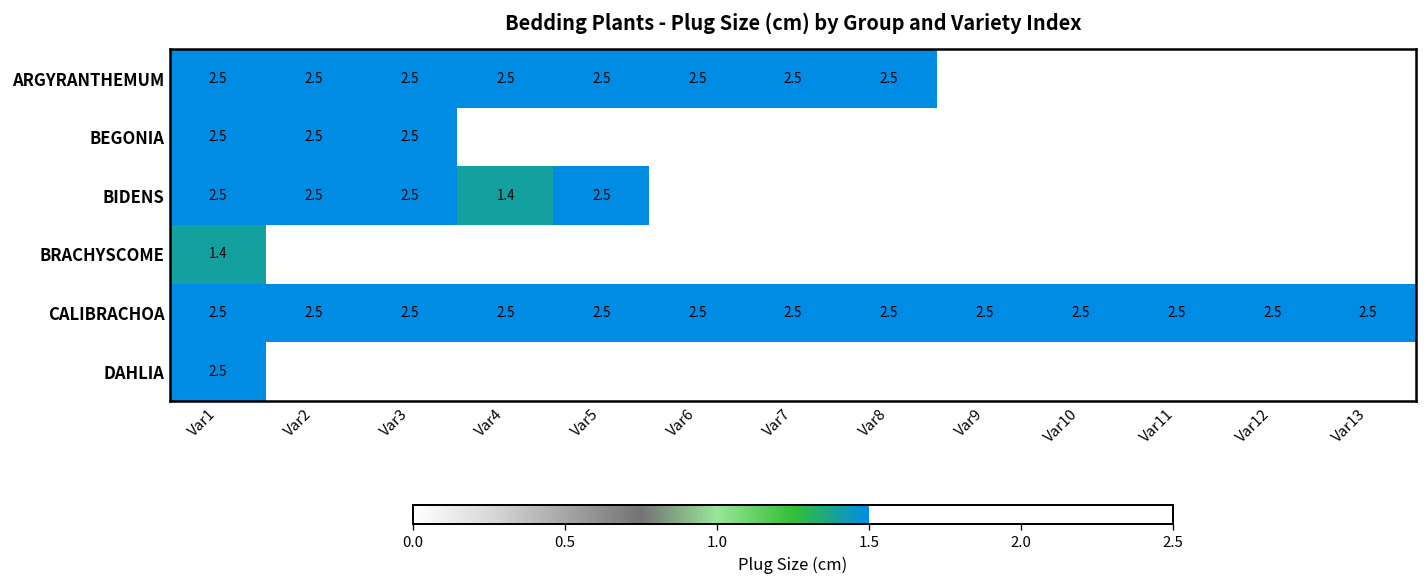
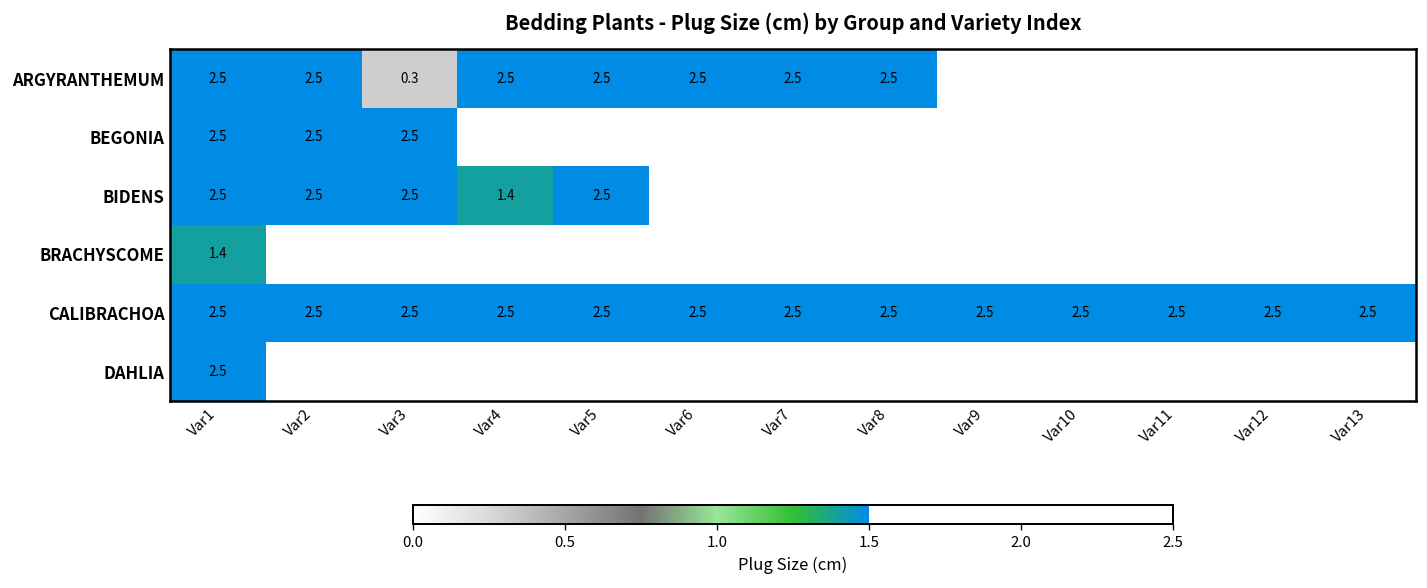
ARGYRANTHEMUM, Var3: 2.5 -> 0.3
